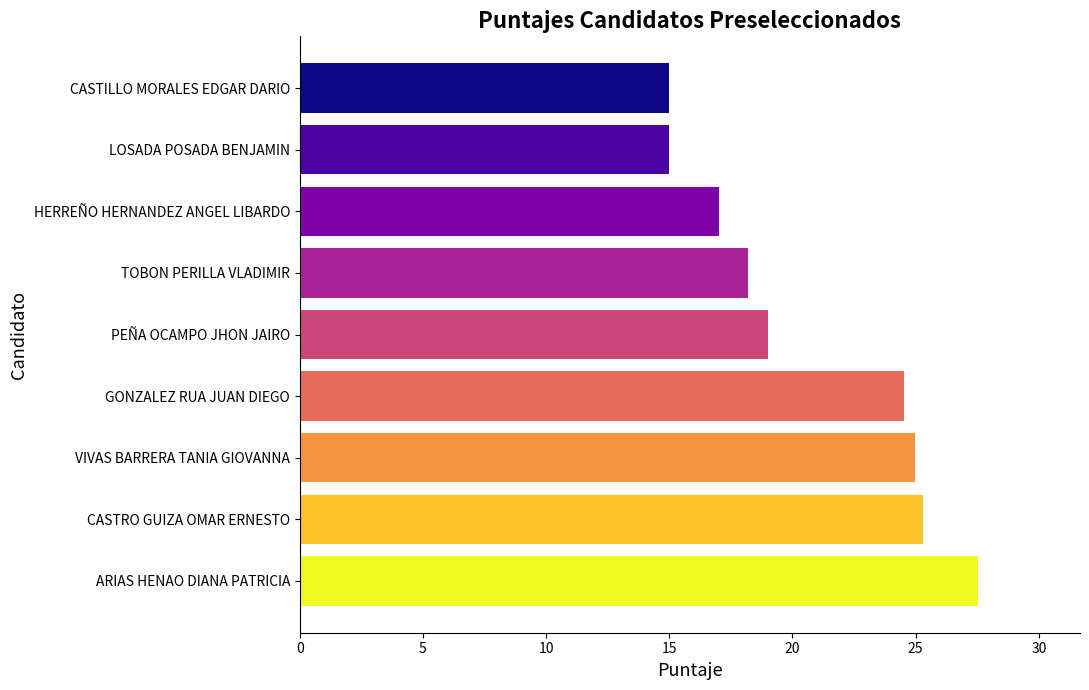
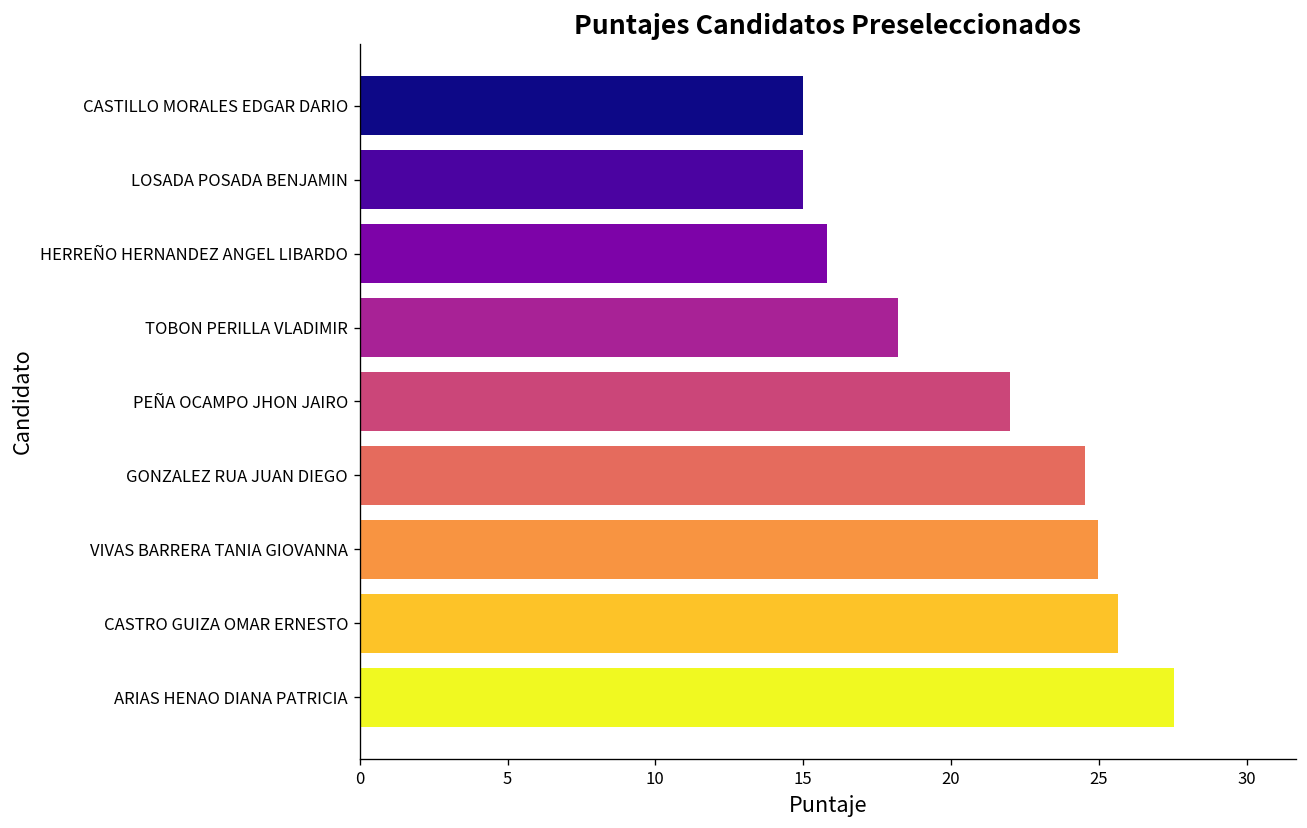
HERREÑO HERNANDEZ ANGEL LIBARDO: 17.0 -> 15.8
PEÑA OCAMPO JHON JAIRO: 19 -> 22
CASTRO GUIZA OMAR ERNESTO: 25.3 -> 25.7
